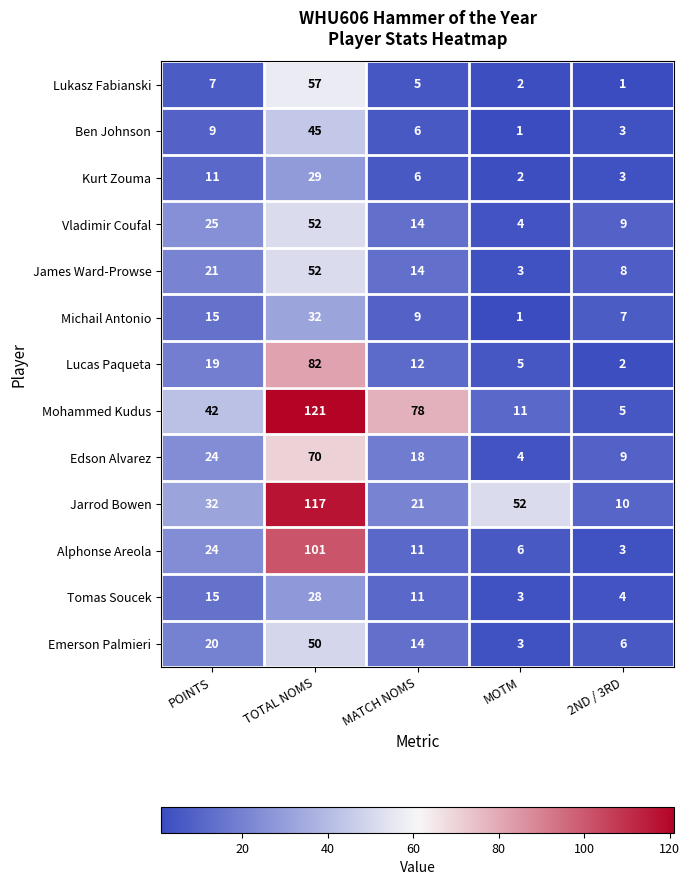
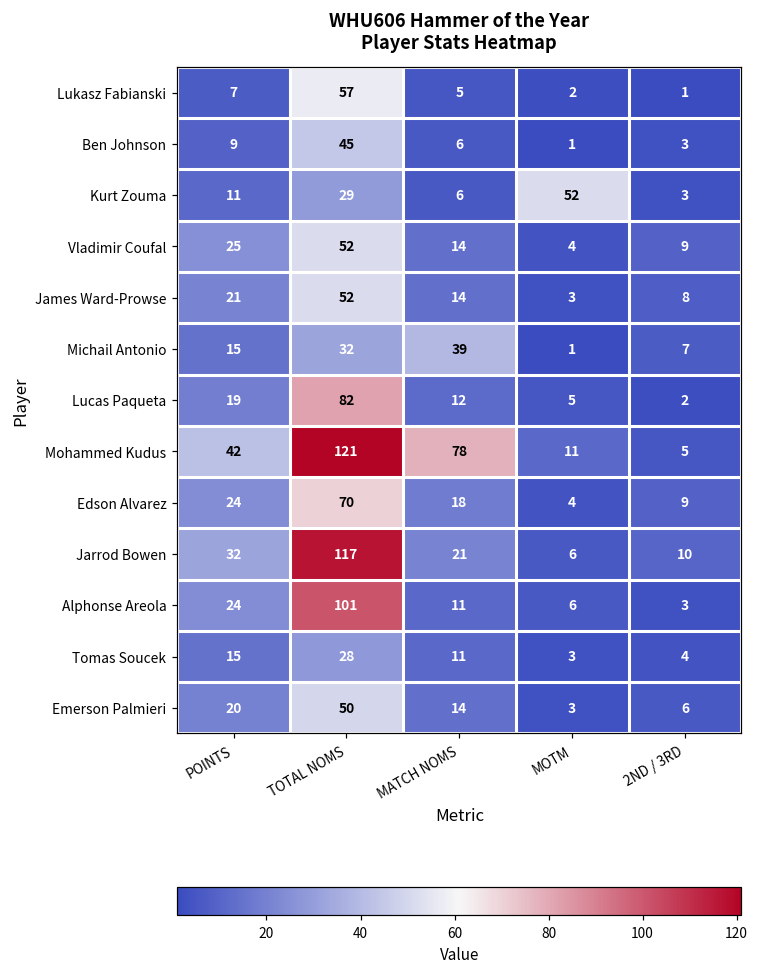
Kurt Zouma, MOTM: 2 -> 52
Michail Antonio, MATCH NOMS: 9 -> 39
Jarrod Bowen, MOTM: 52 -> 6
